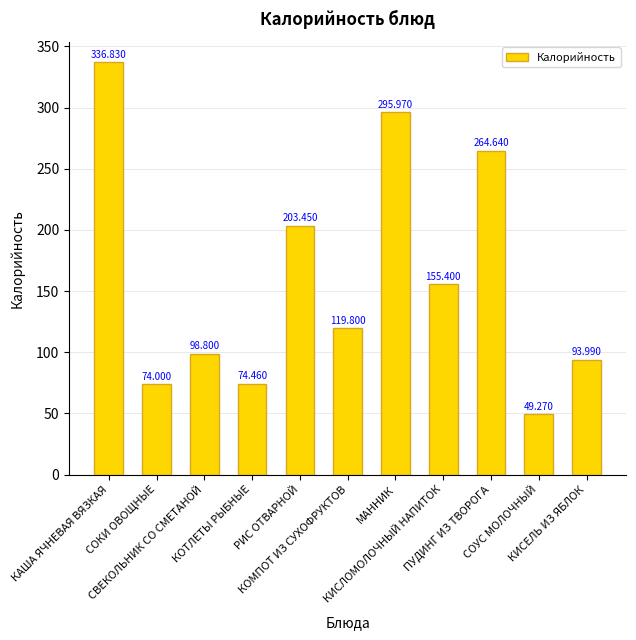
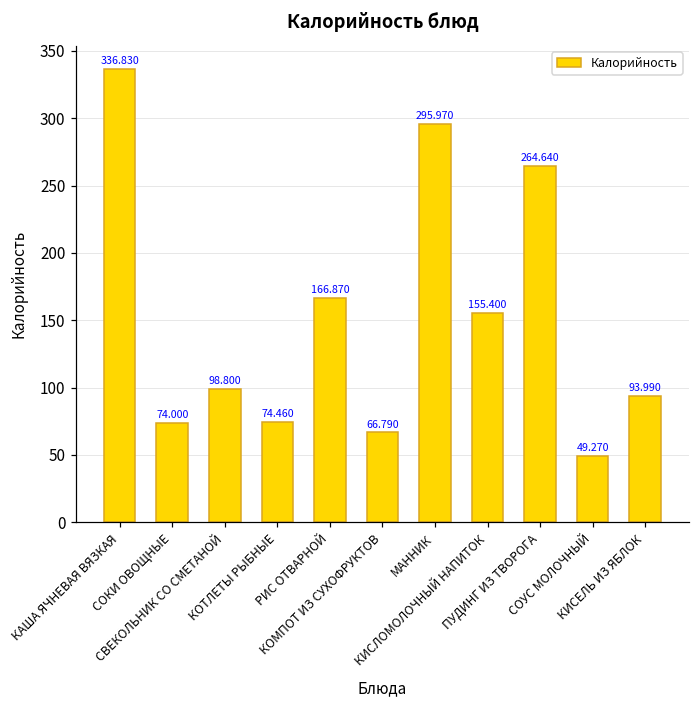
РИС ОТВАРНОЙ: 203.450 -> 166.870
КОМПОТ ИЗ СУХОФРУКТОВ: 119.800 -> 66.790
